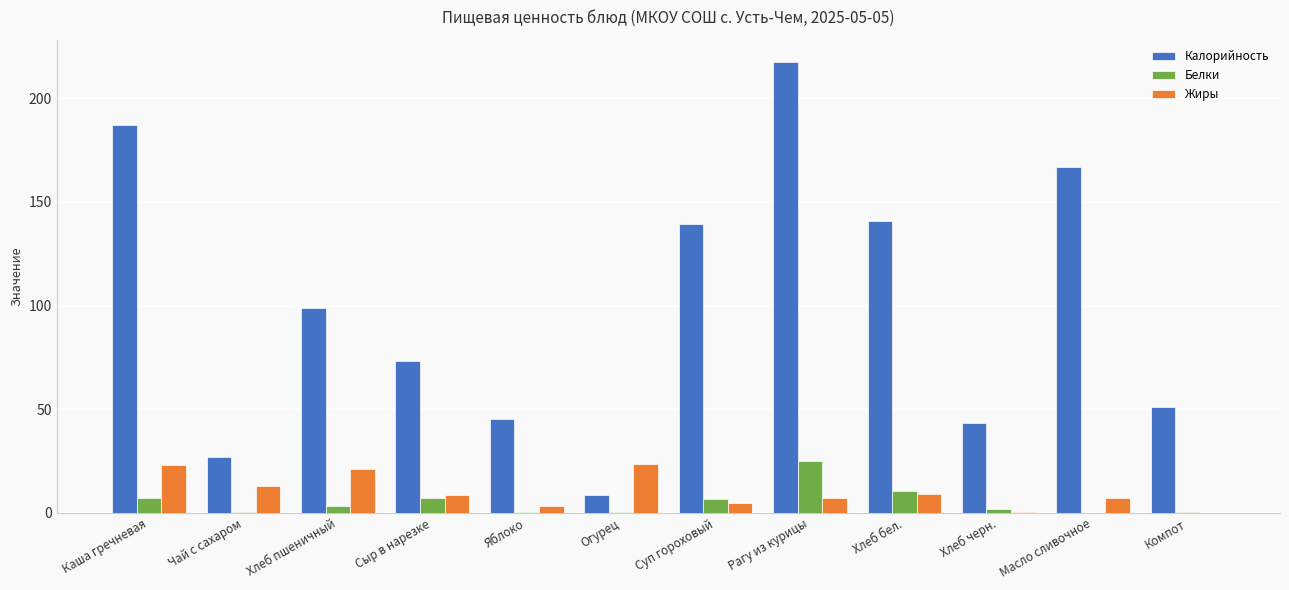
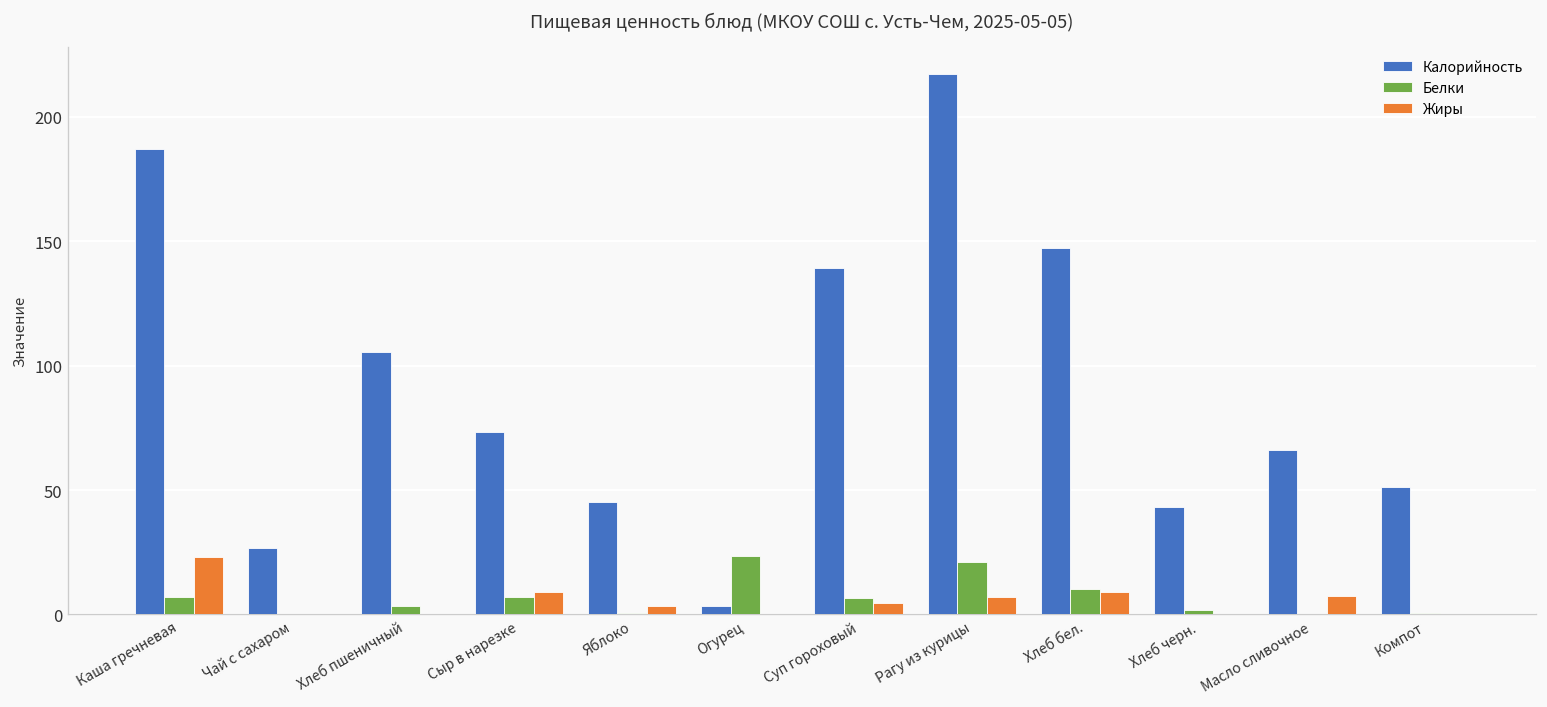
Жиры, Чай с сахаром: 13 -> 0
Калорийность, Хлеб пшеничный: 99 -> 106
Жиры, Хлеб пшеничный: 21 -> 0
Калорийность, Огурец: 9 -> 3
Белки, Огурец: 0 -> 23
Жиры, Огурец: 24 -> 0
Белки, Рагу из курицы: 25 -> 21
Калорийность, Хлеб бел.: 141 -> 147
Калорийность, Масло сливочное: 167 -> 66
